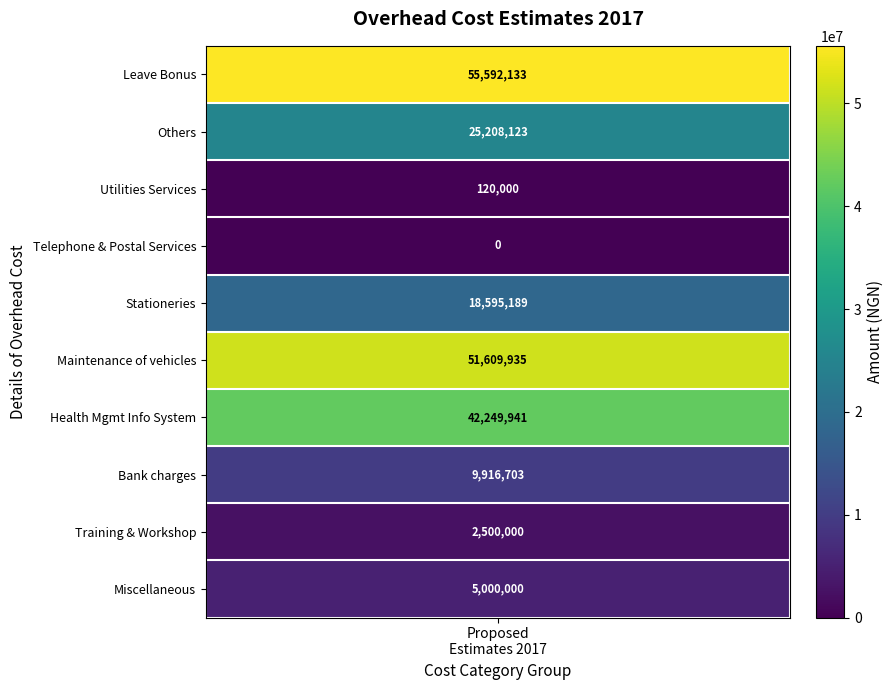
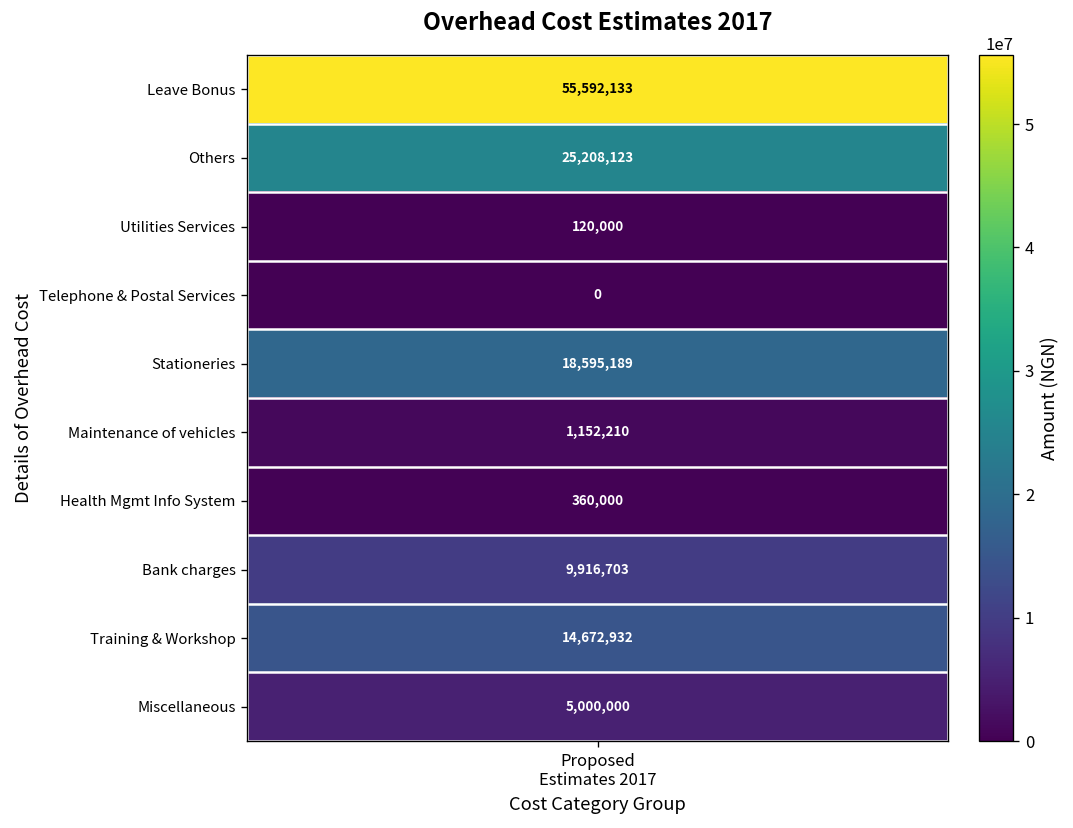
Maintenance of vehicles, Proposed Estimates 2017: 51,609,935 -> 1,152,210
Health Mgmt Info System, Proposed Estimates 2017: 42,249,941 -> 360,000
Training & Workshop, Proposed Estimates 2017: 2,500,000 -> 14,672,932
